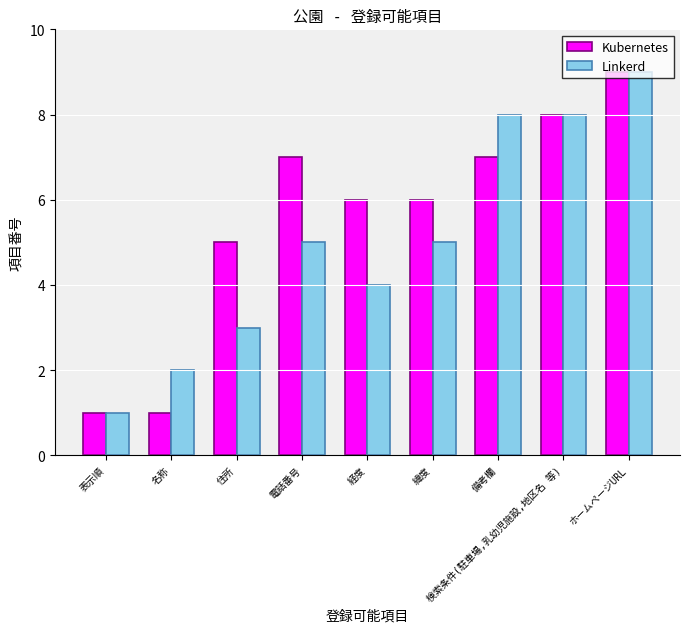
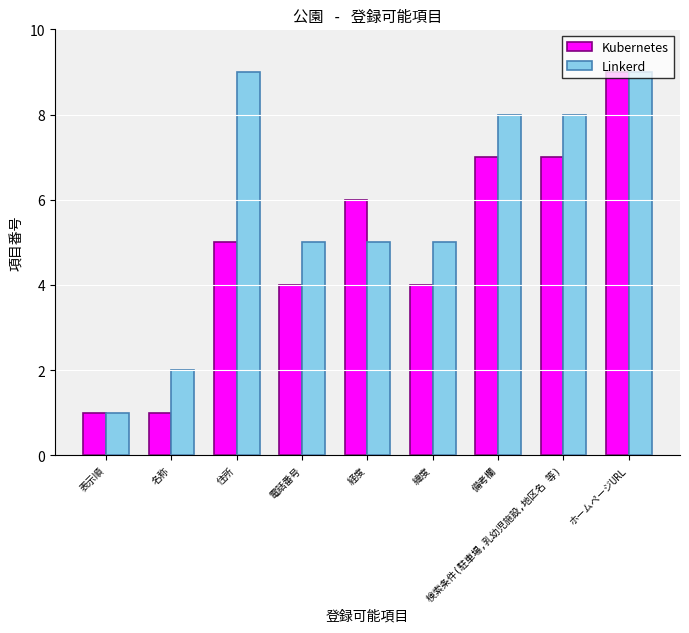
Linkerd, 住所: 3 -> 9
Kubernetes, 電話番号: 7 -> 4
Linkerd, 経度: 4 -> 5
Kubernetes, 緯度: 6 -> 4
Kubernetes, 検索条件(駐車場,乳幼児施設,地区名 等): 8 -> 7
